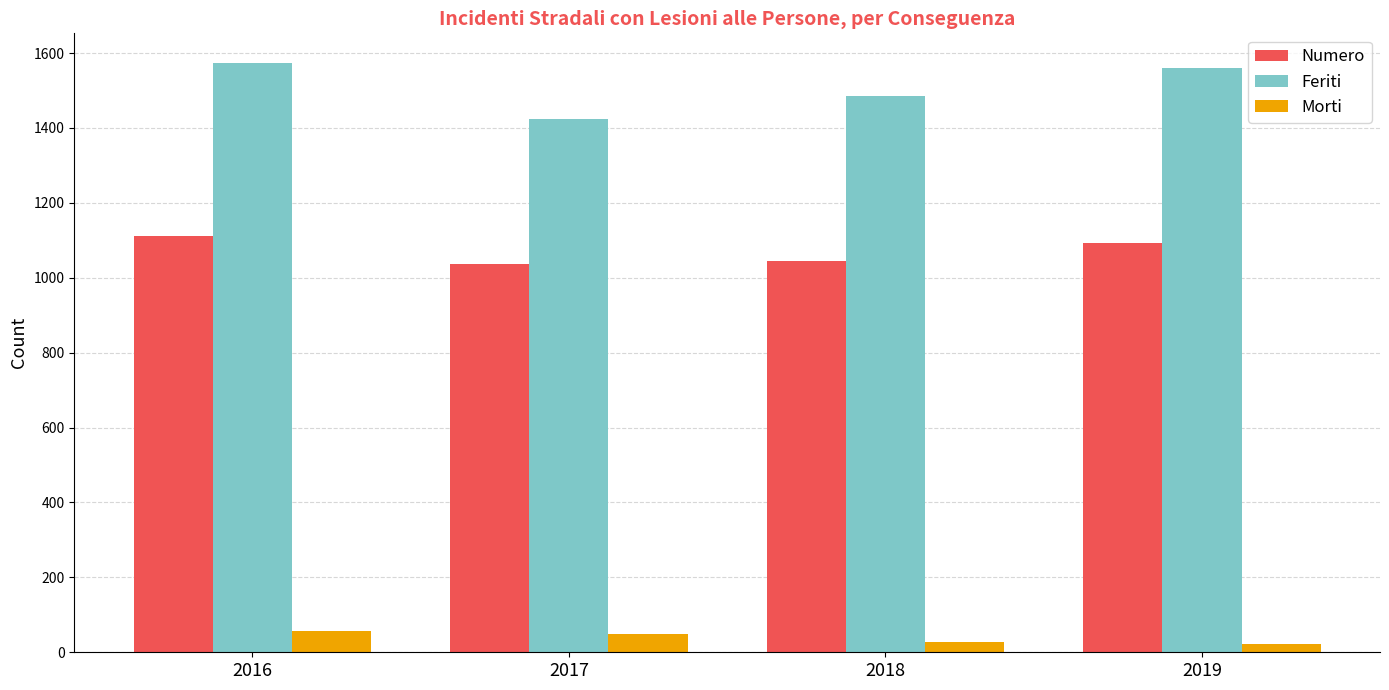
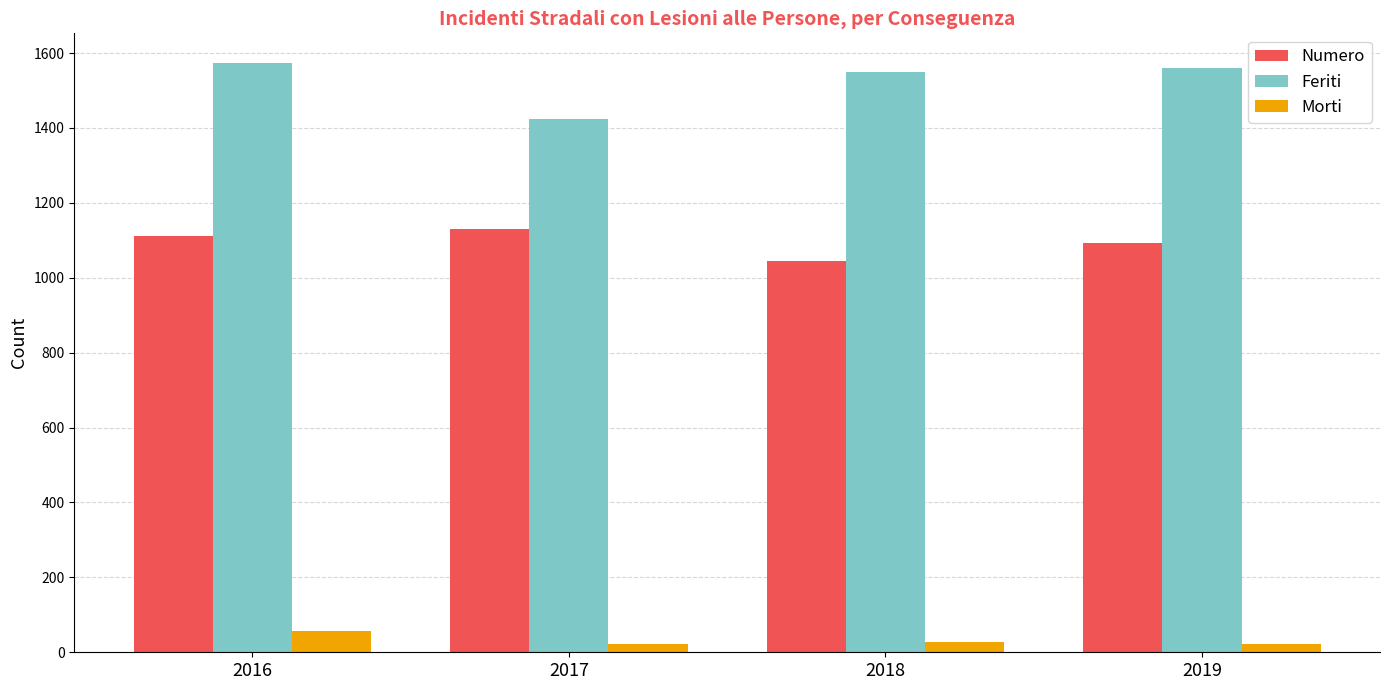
Numero, 2017: 1040 -> 1130
Morti, 2017: 50 -> 20
Feriti, 2018: 1490 -> 1550
